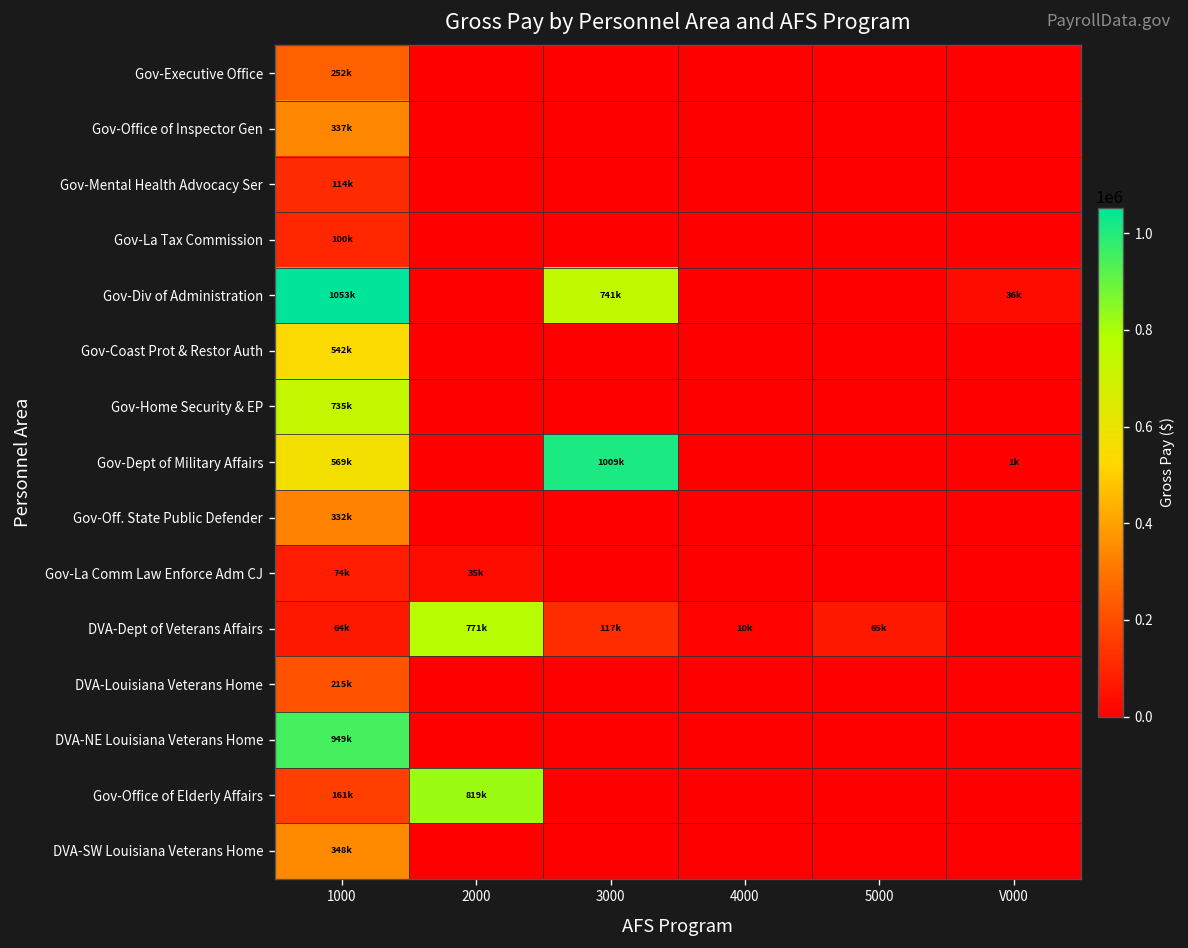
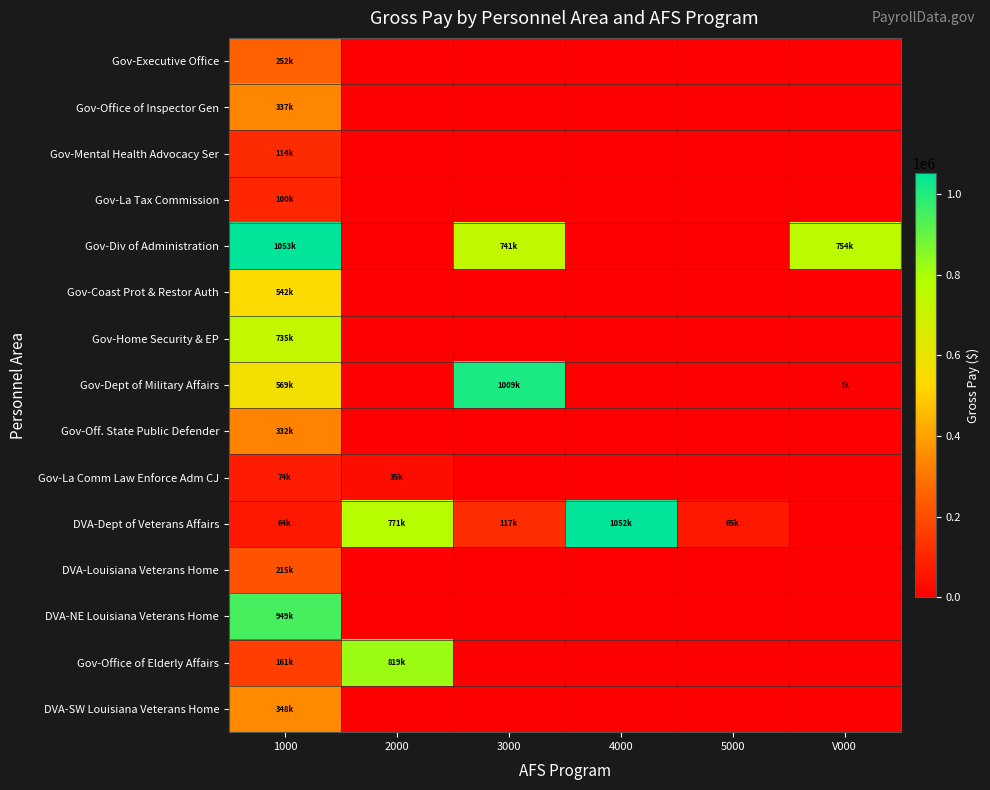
Gov-Div of Administration, V000: 36k -> 754k
DVA-Dept of Veterans Affairs, 4000: 10k -> 1052k
